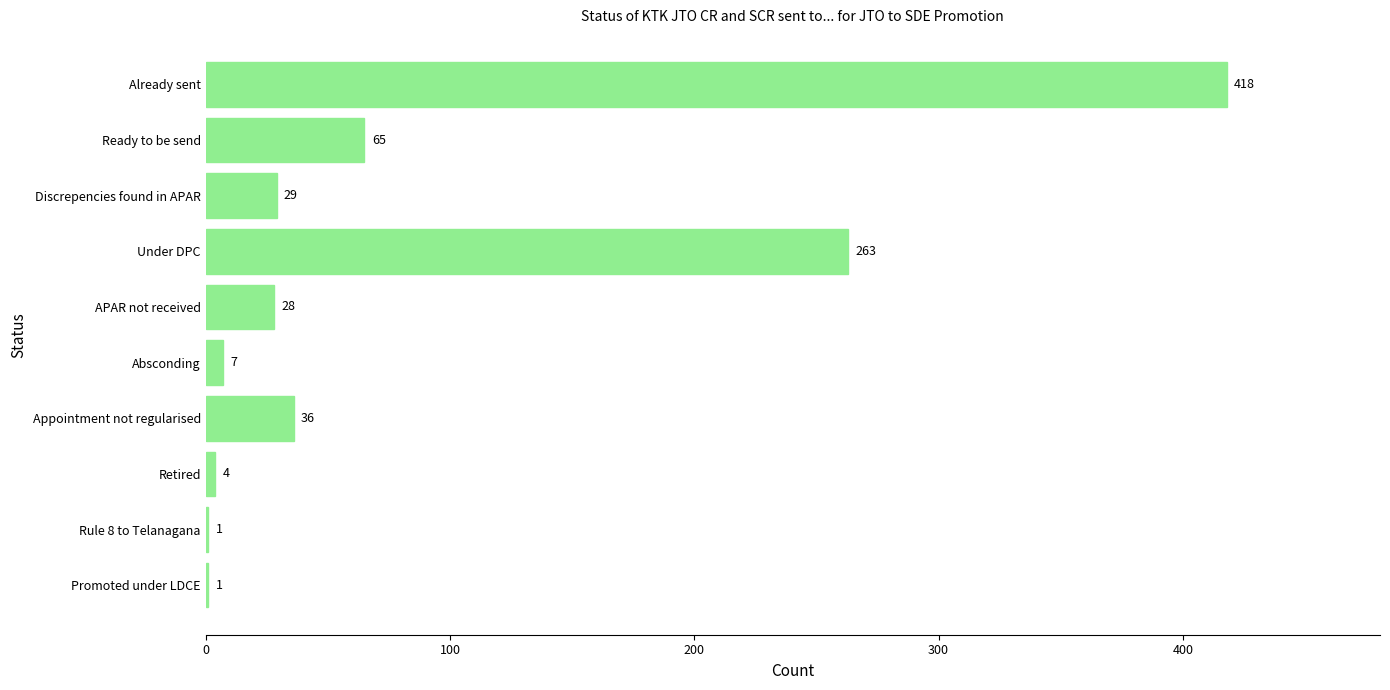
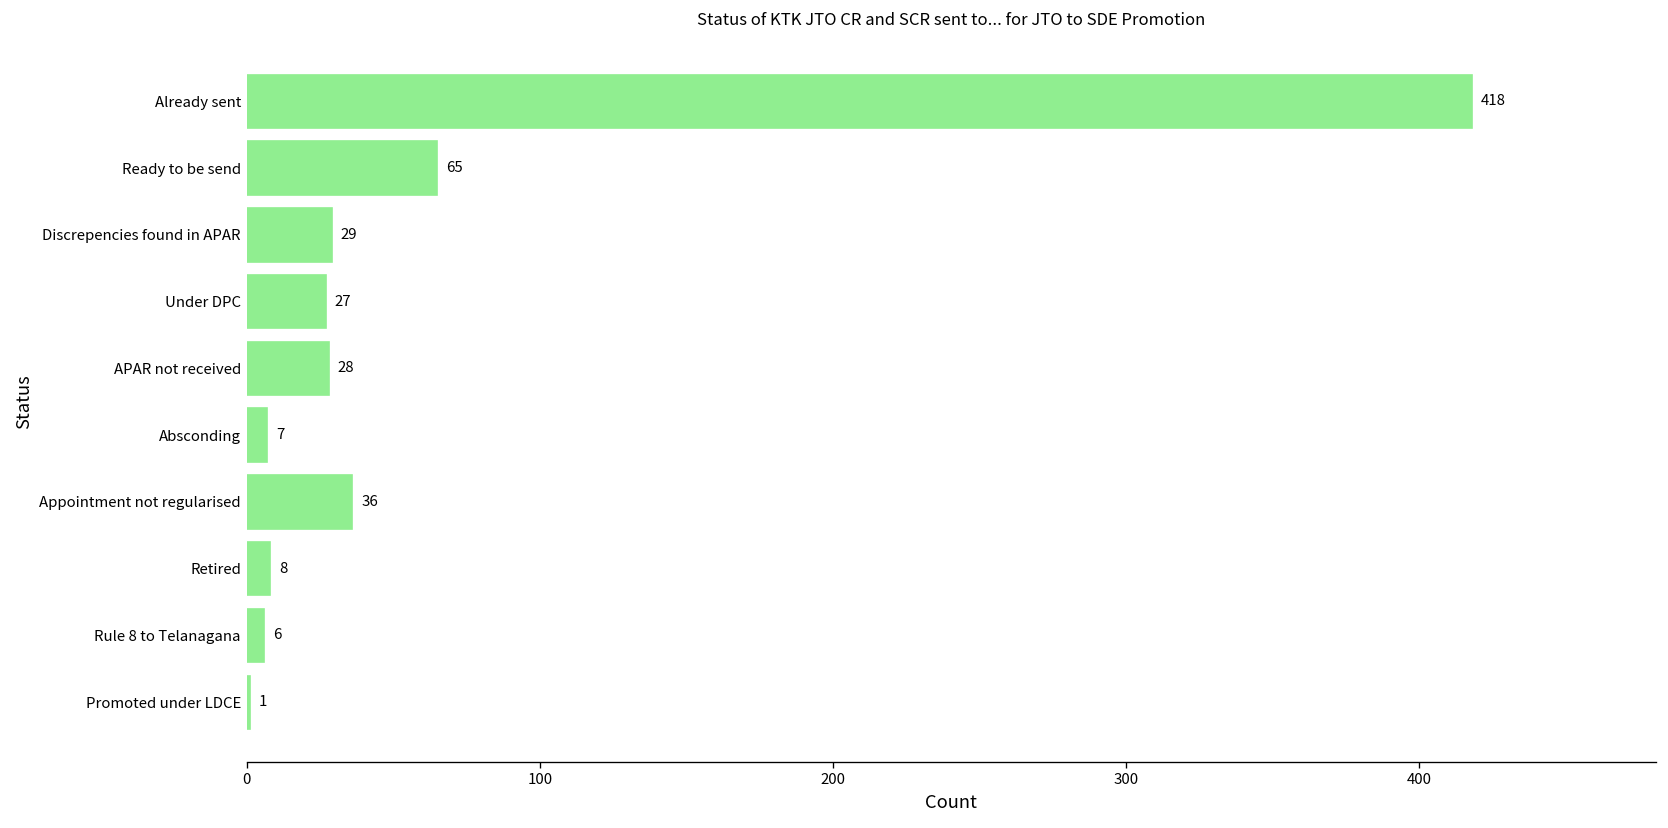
Under DPC: 263 -> 27
Retired: 4 -> 8
Rule 8 to Telanagana: 1 -> 6
